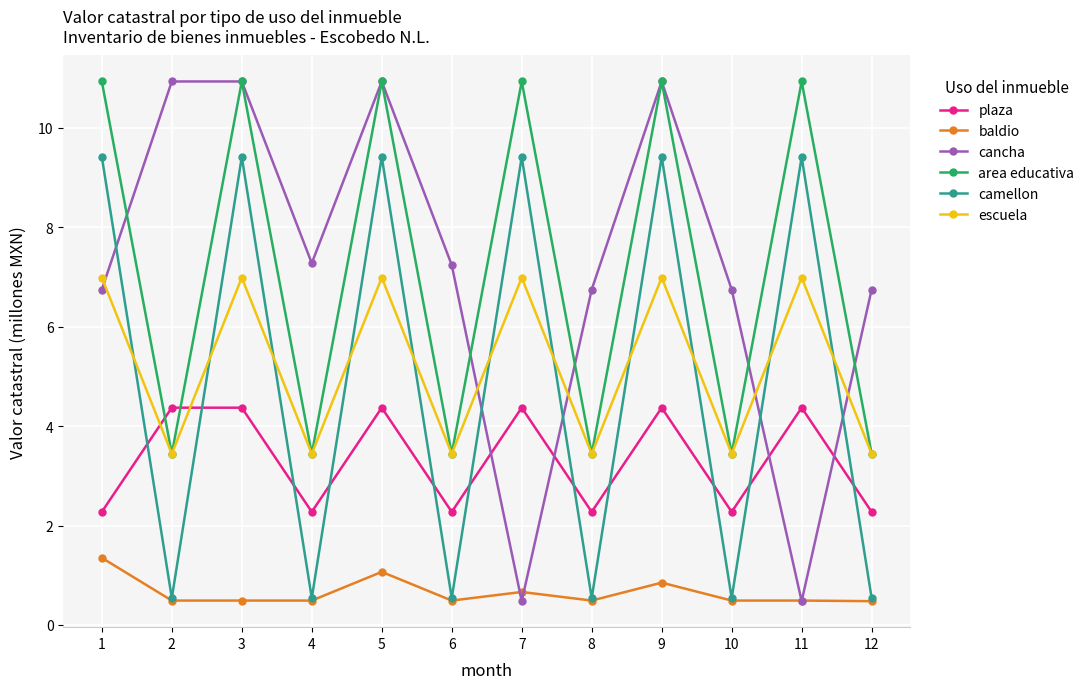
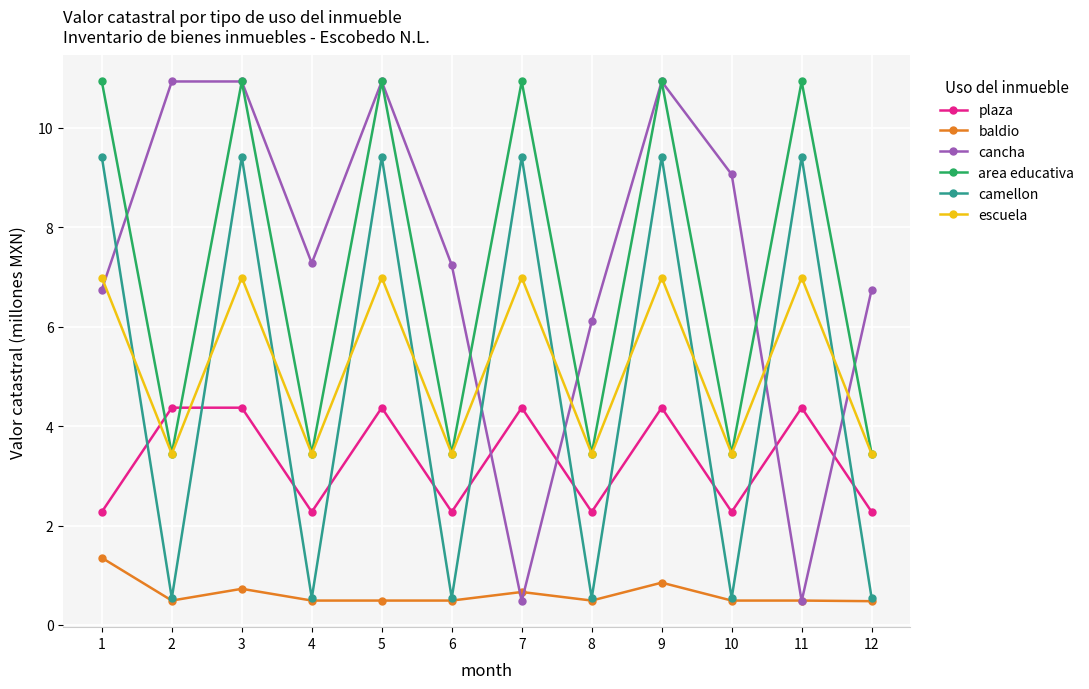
baldio, 3: 0.5 -> 0.7
baldio, 5: 1.1 -> 0.5
cancha, 8: 6.7 -> 6.1
cancha, 10: 6.7 -> 9.1
